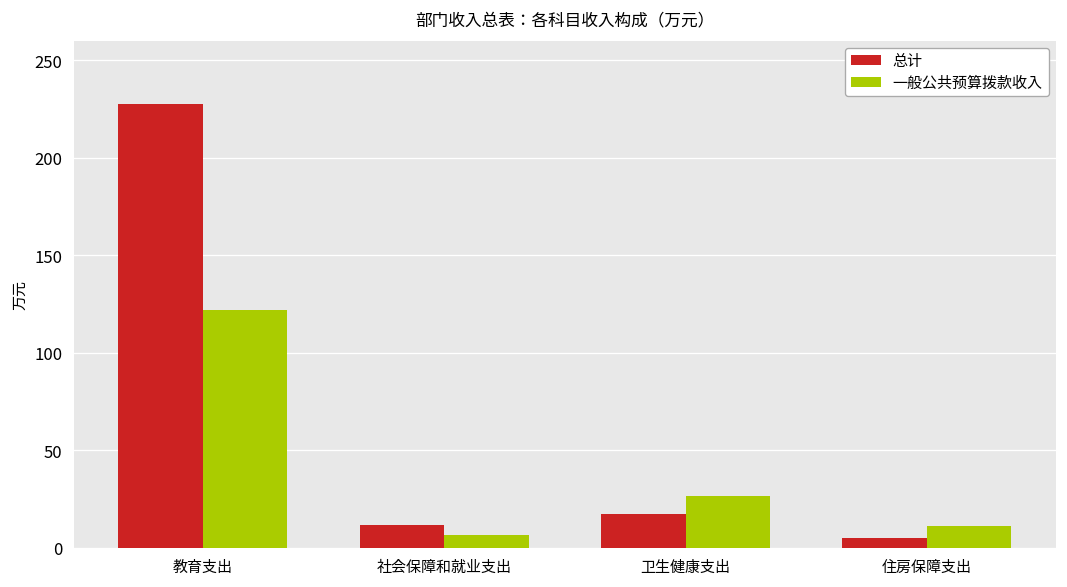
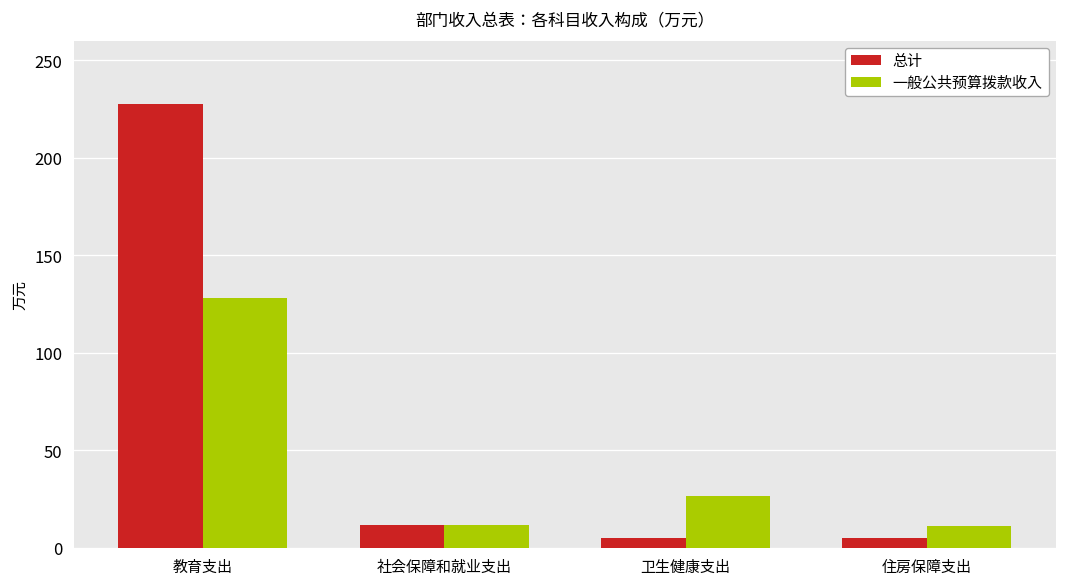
一般公共预算拨款收入, 教育支出: 122 -> 128
一般公共预算拨款收入, 社会保障和就业支出: 6 -> 12
总计, 卫生健康支出: 17 -> 5
